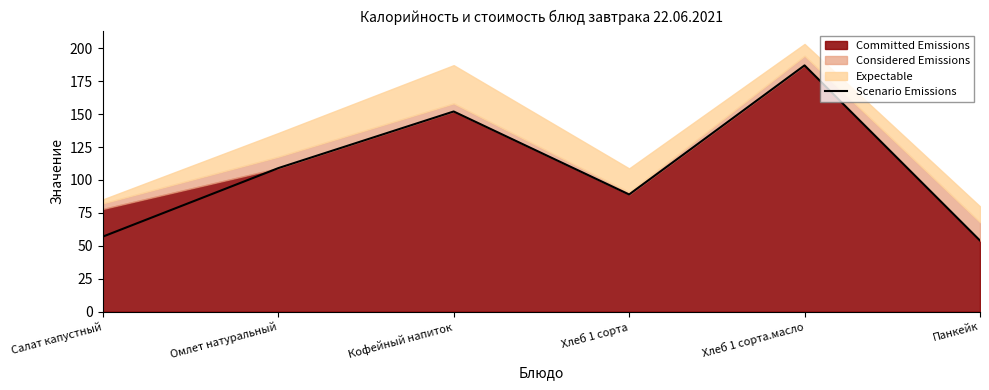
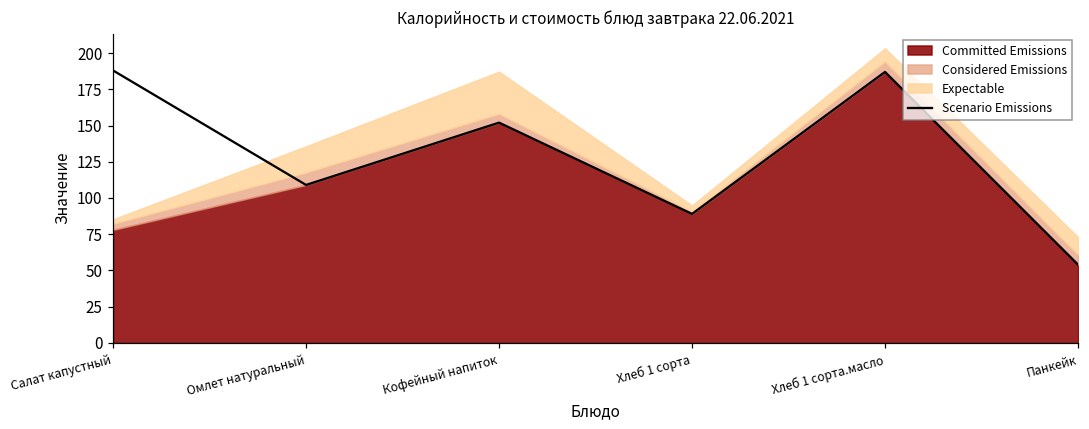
Scenario Emissions, Салат капустный: 57 -> 188
Expectable, Хлеб 1 сорта: 18 -> 4
Considered Emissions, Панкейк: 14 -> 7
